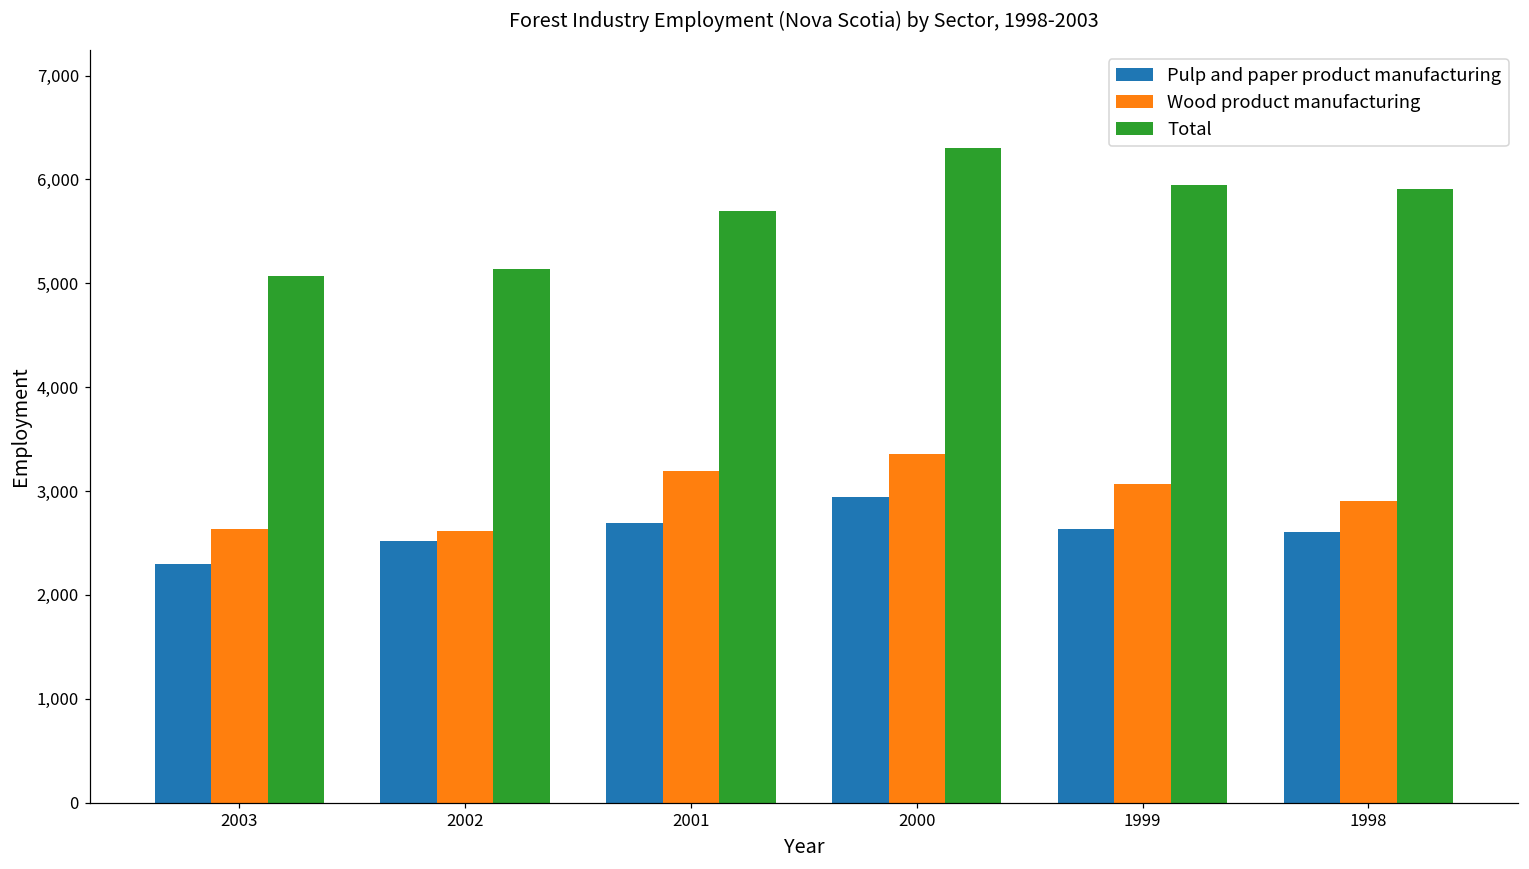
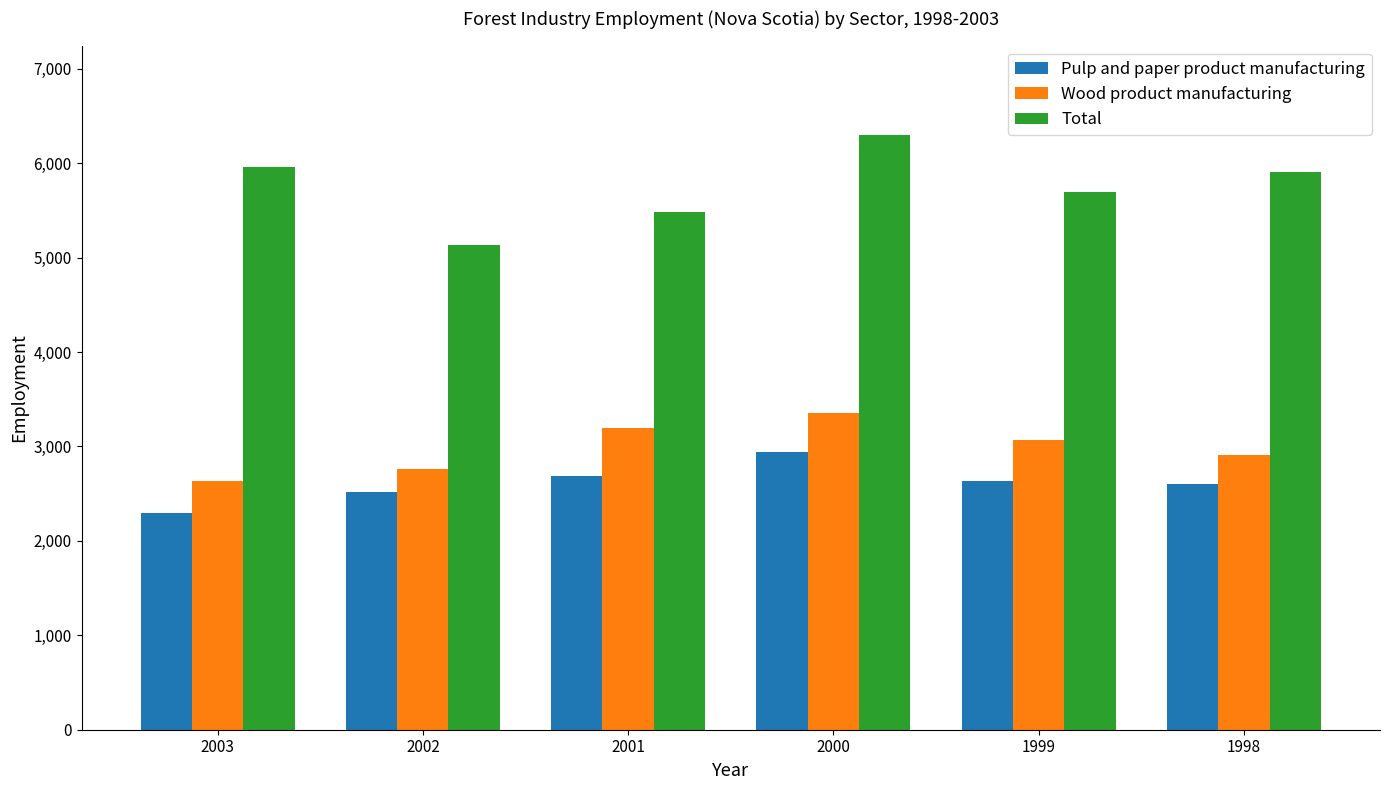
Total, 2003: 5,100 -> 6,000
Wood product manufacturing, 2002: 2,600 -> 2,800
Total, 2001: 5,700 -> 5,500
Total, 1999: 5,900 -> 5,700
